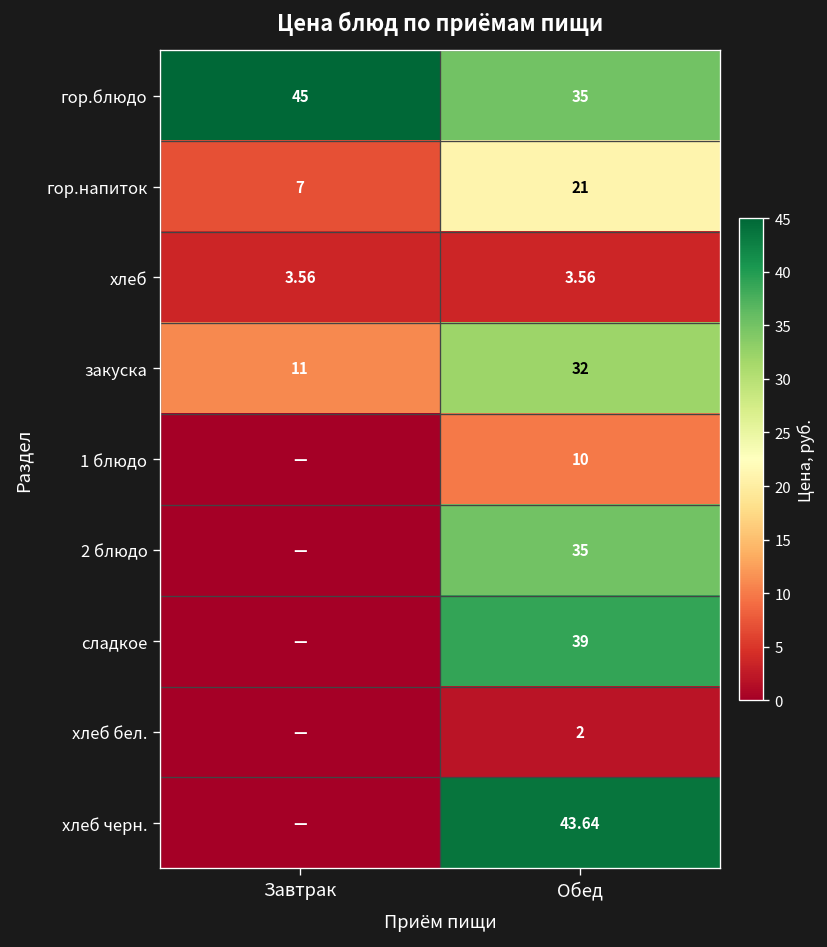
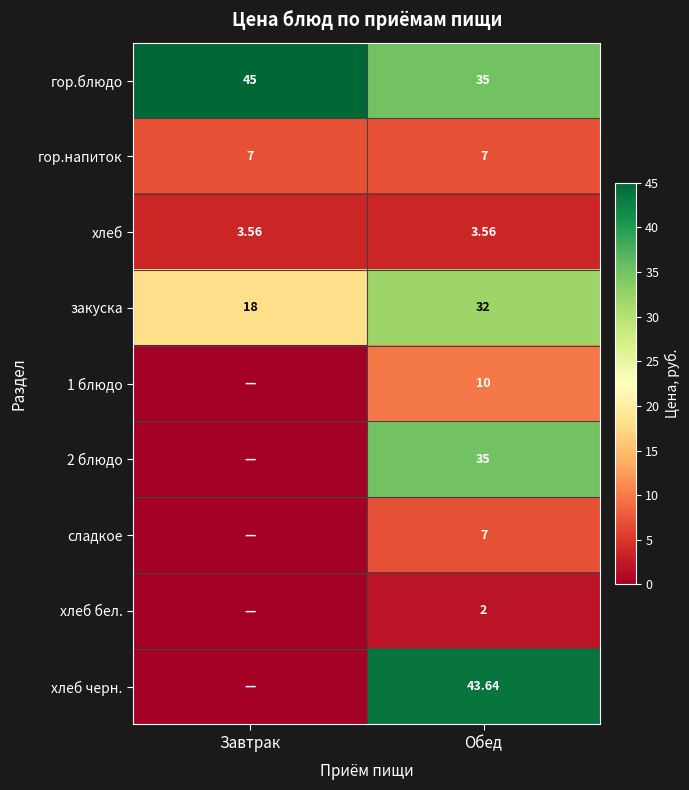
гор.напиток, Обед: 21 -> 7
закуска, Завтрак: 11 -> 18
сладкое, Обед: 39 -> 7
